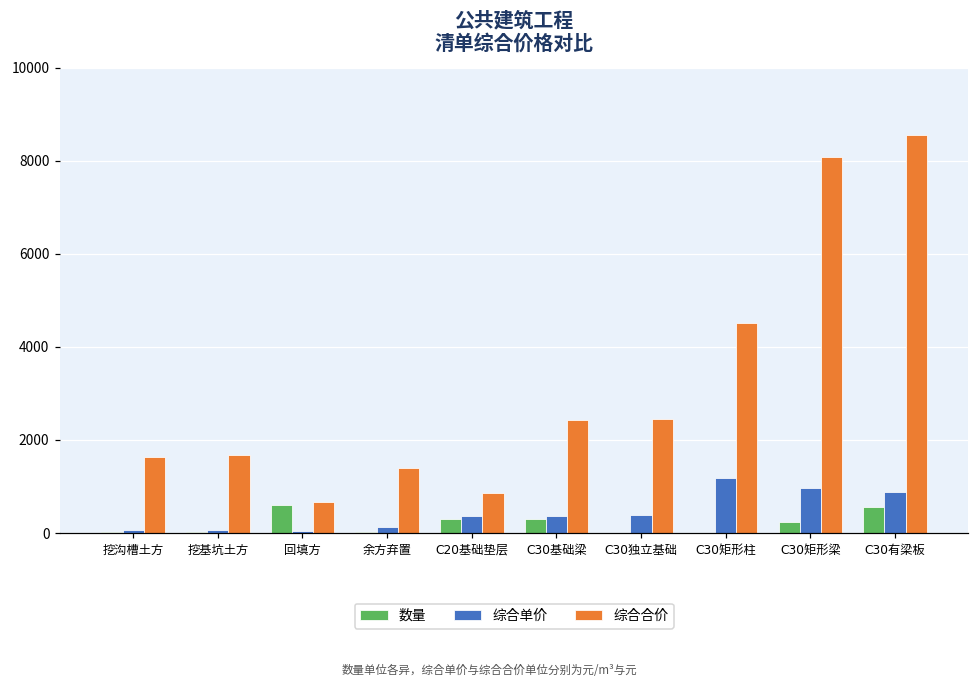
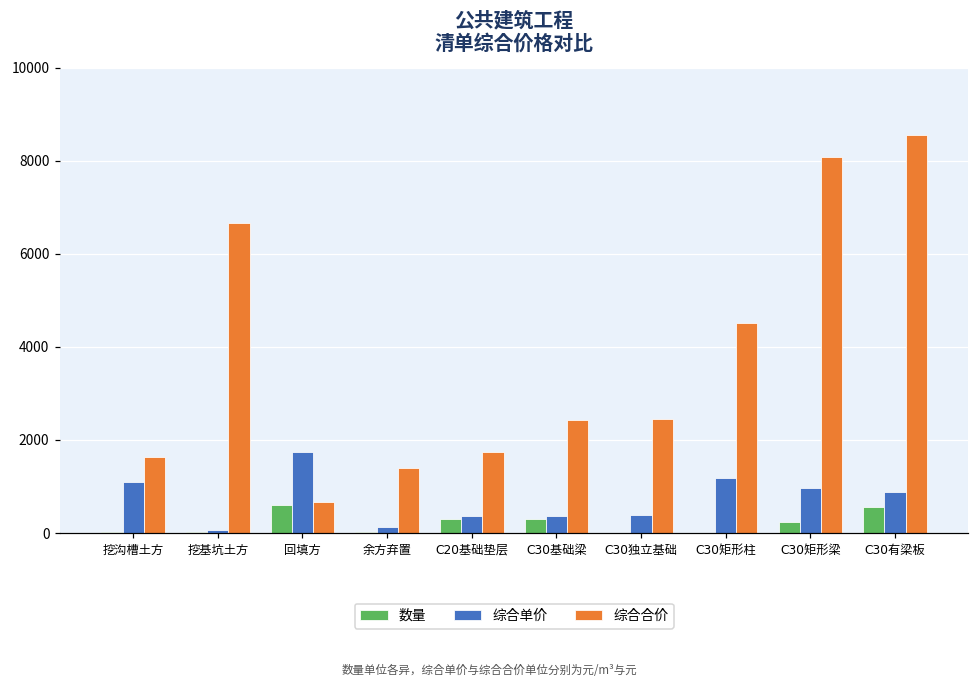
综合单价, 挖沟槽土方: 100 -> 1100
综合合价, 挖基坑土方: 1700 -> 6700
综合单价, 回填方: 0 -> 1700
综合合价, C20基础垫层: 900 -> 1700
